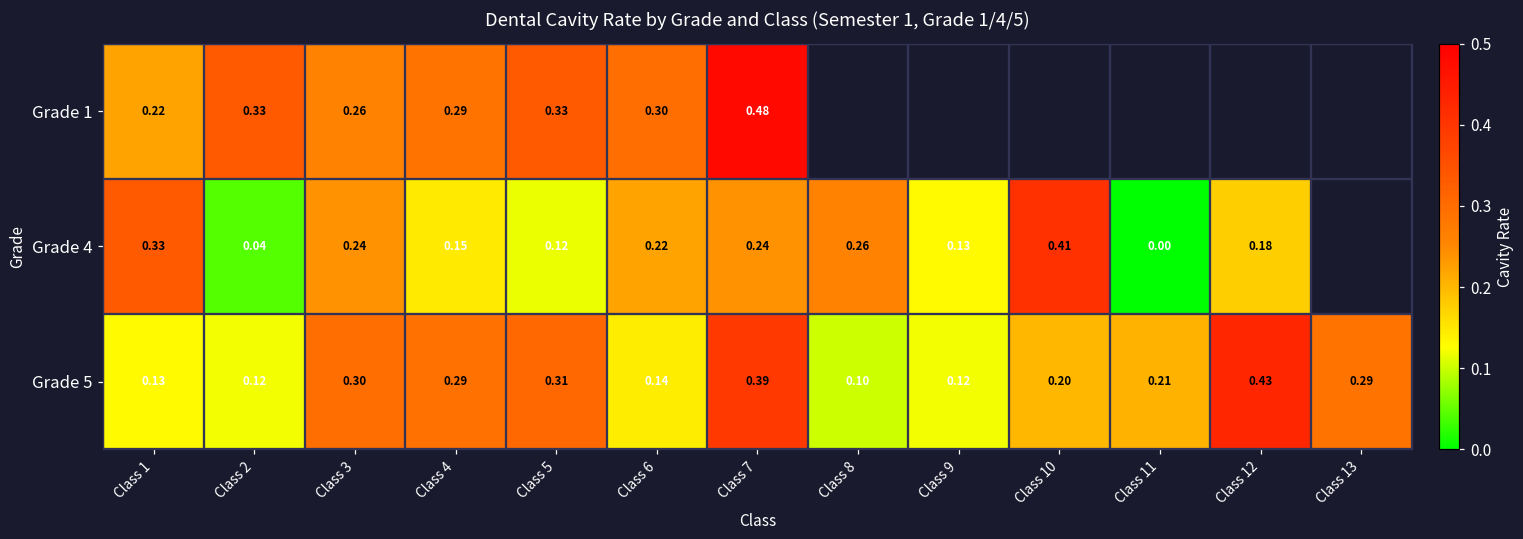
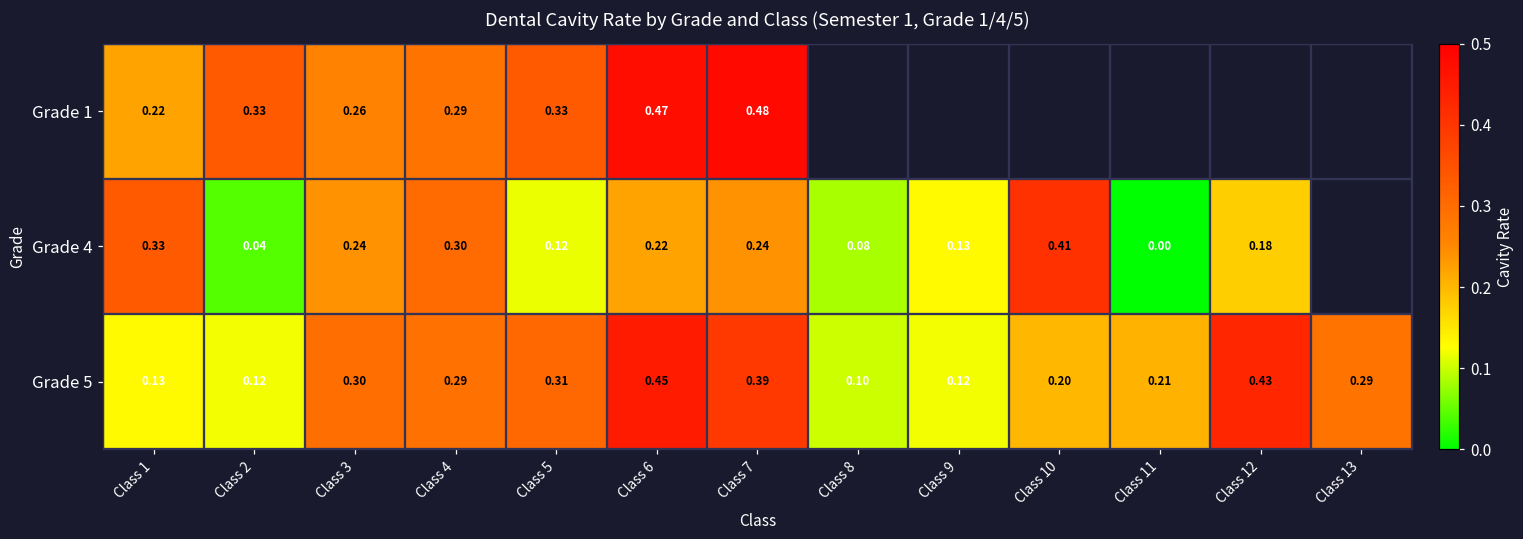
Grade 1, Class 6: 0.30 -> 0.47
Grade 4, Class 4: 0.15 -> 0.30
Grade 4, Class 8: 0.26 -> 0.08
Grade 5, Class 6: 0.14 -> 0.45
